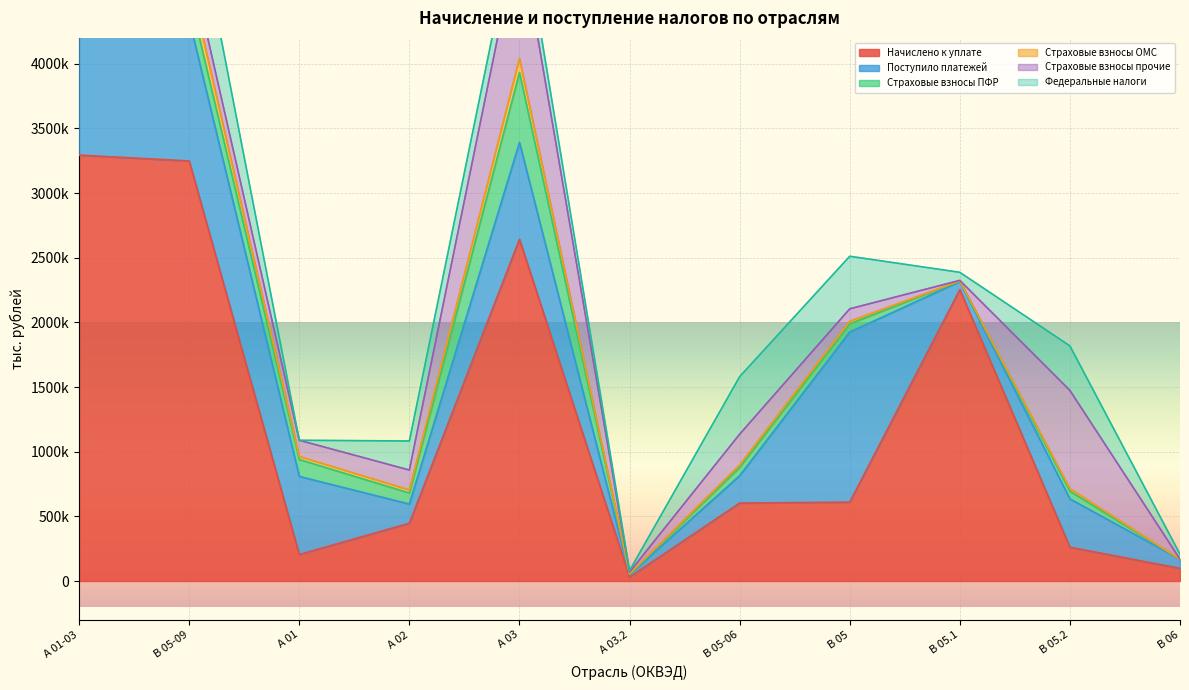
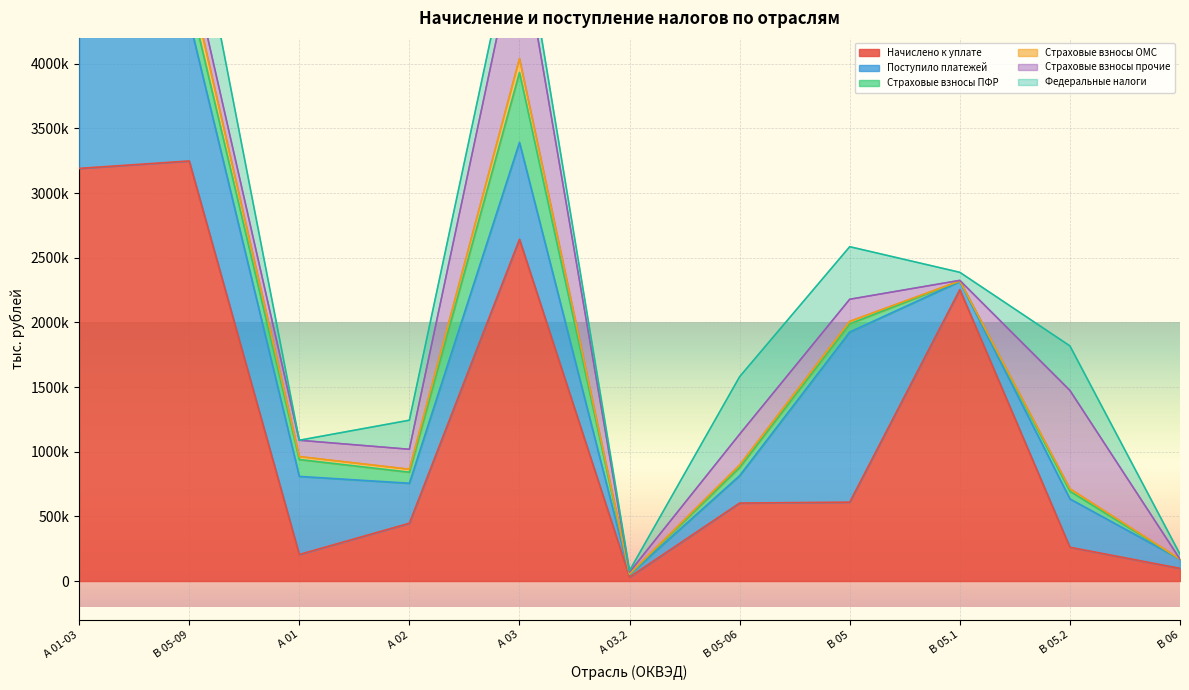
Начислено к уплате, А 01-03: 3290000 -> 3190000
Поступило платежей, А 02: 150000 -> 310000
Страховые взносы прочие, B 05: 100000 -> 170000
